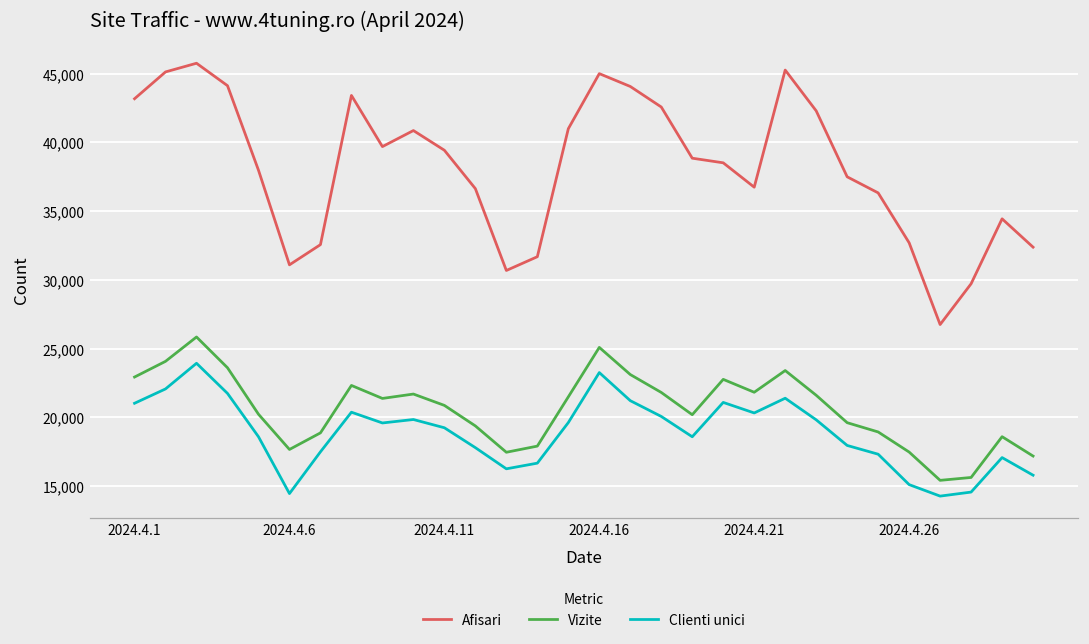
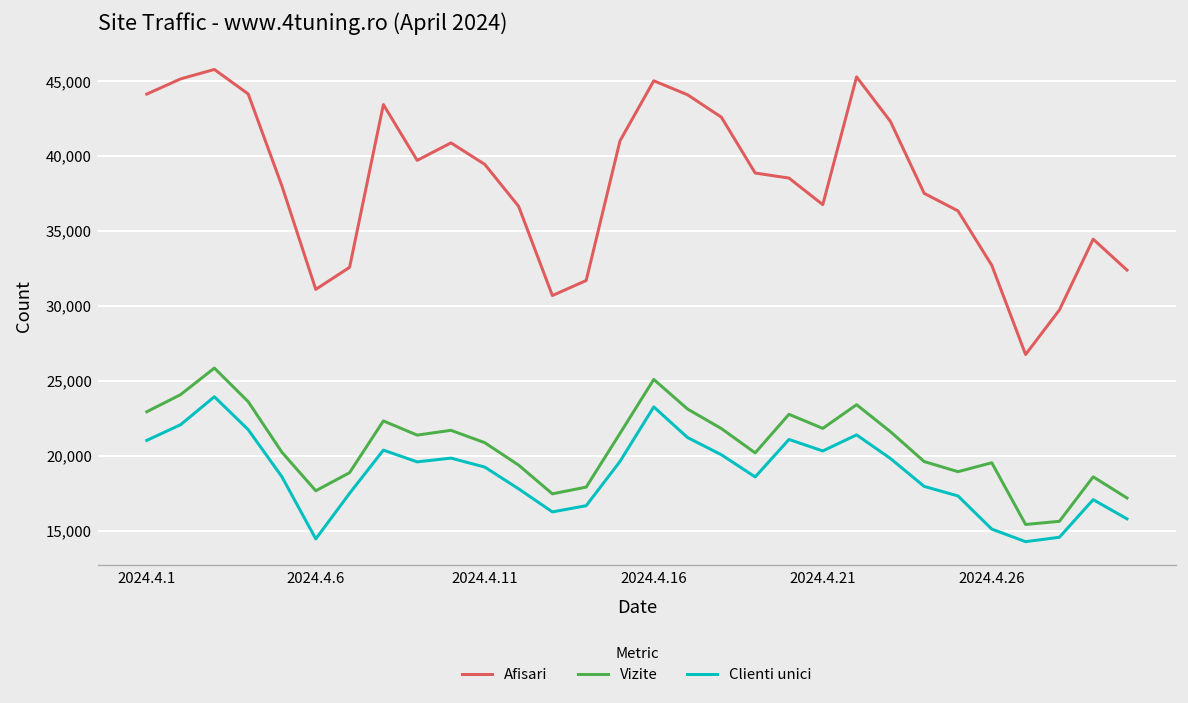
Afisari, 2024.4.1: 43,200 -> 44,100
Vizite, 2024.4.26: 17,500 -> 19,500
